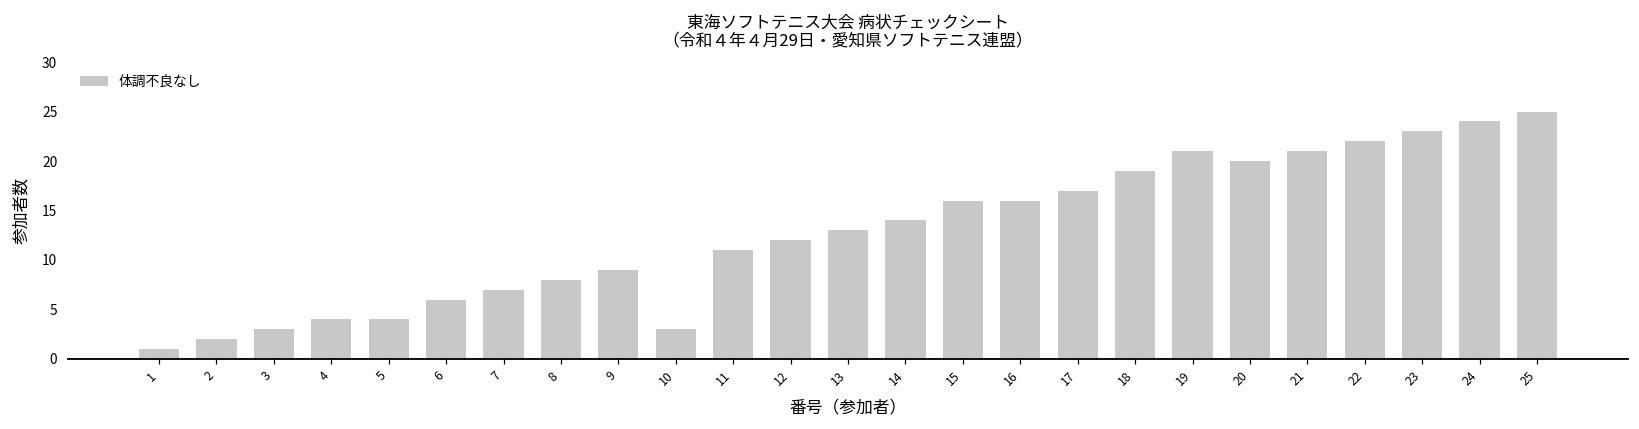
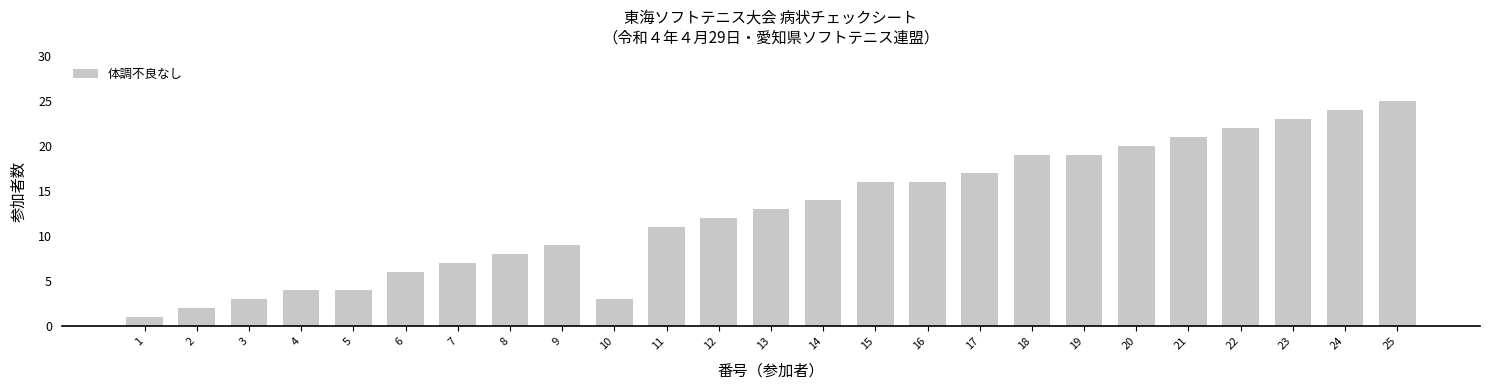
19: 21 -> 19
